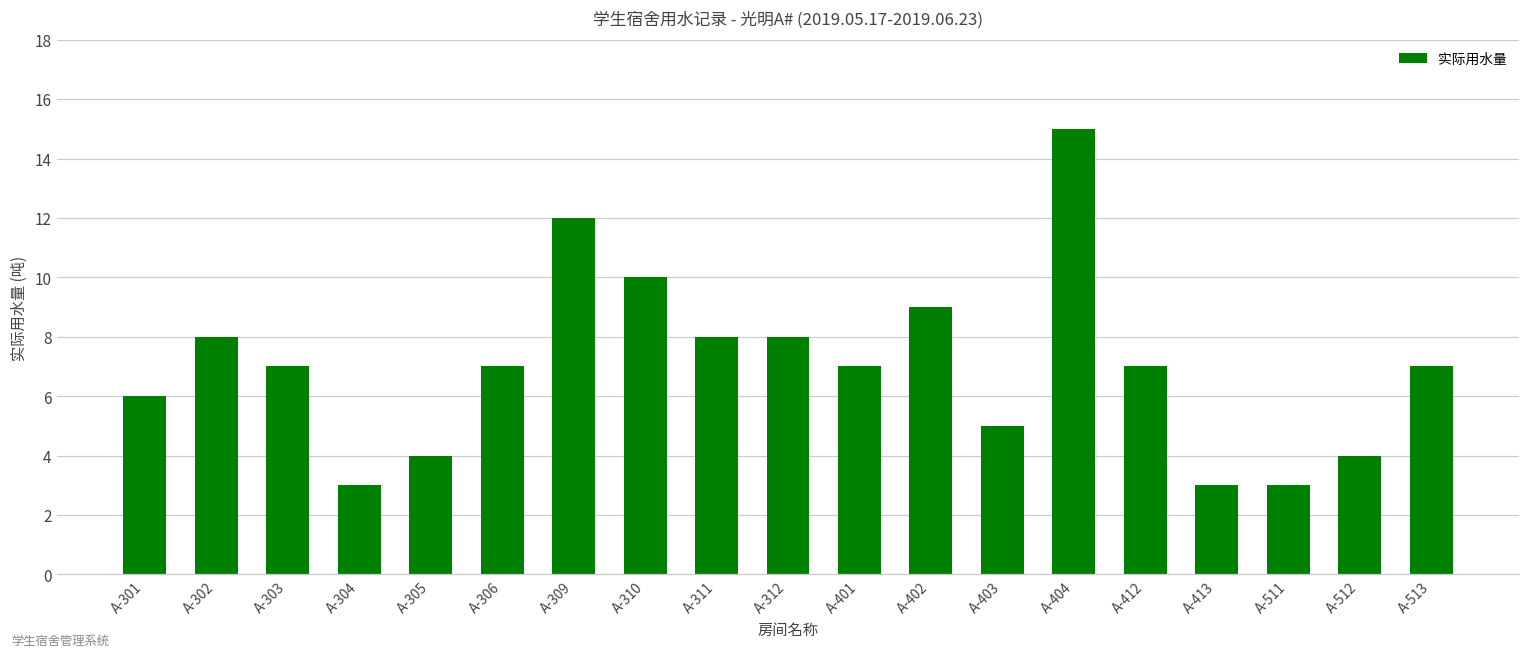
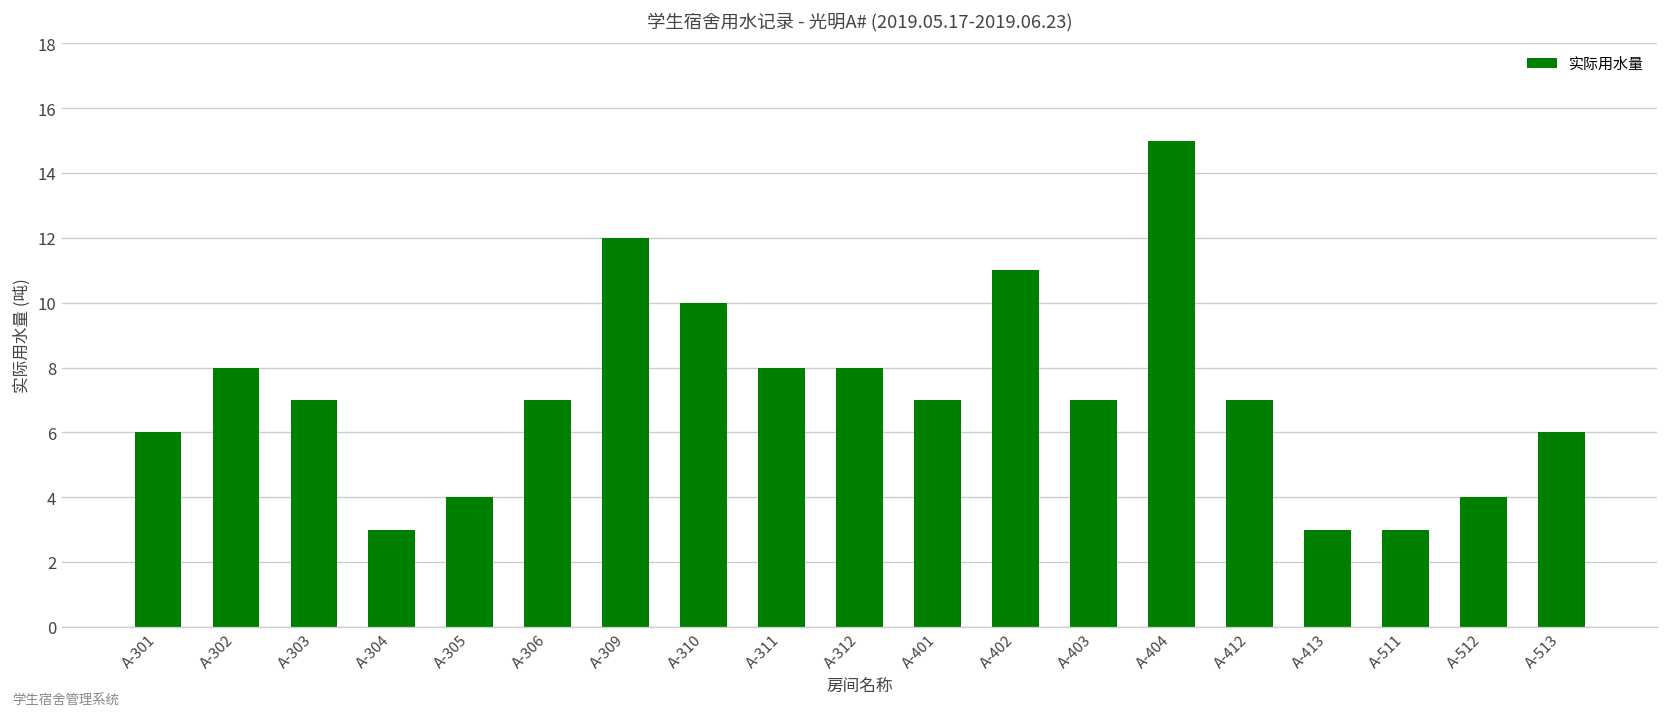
A-402: 9 -> 11
A-403: 5 -> 7
A-513: 7 -> 6
